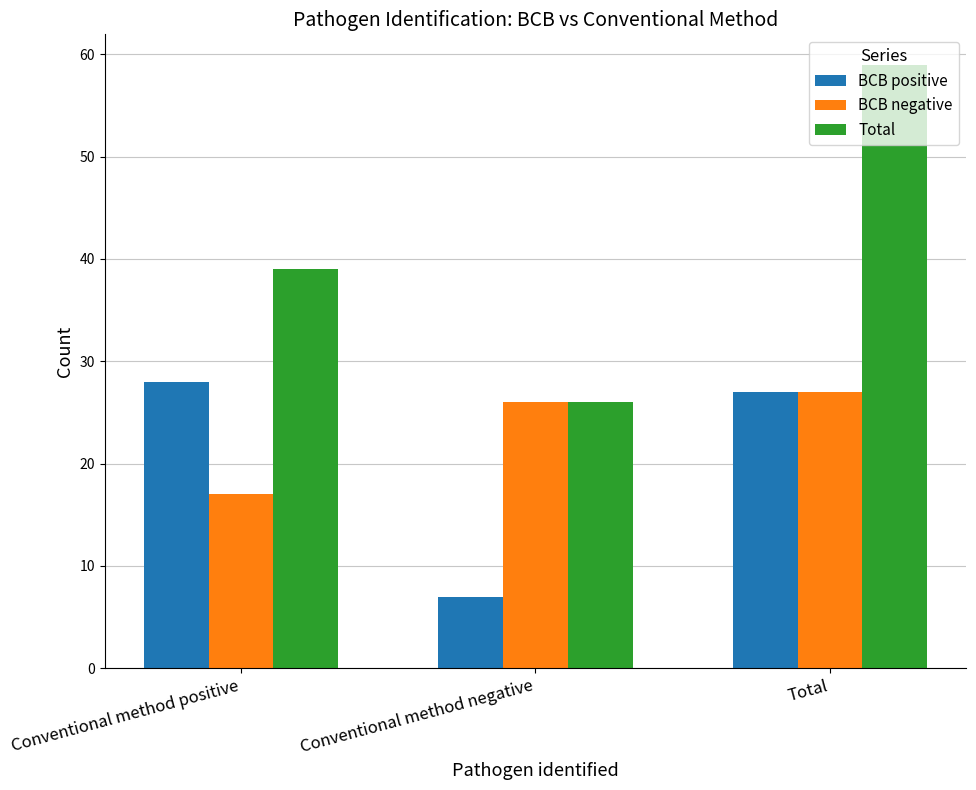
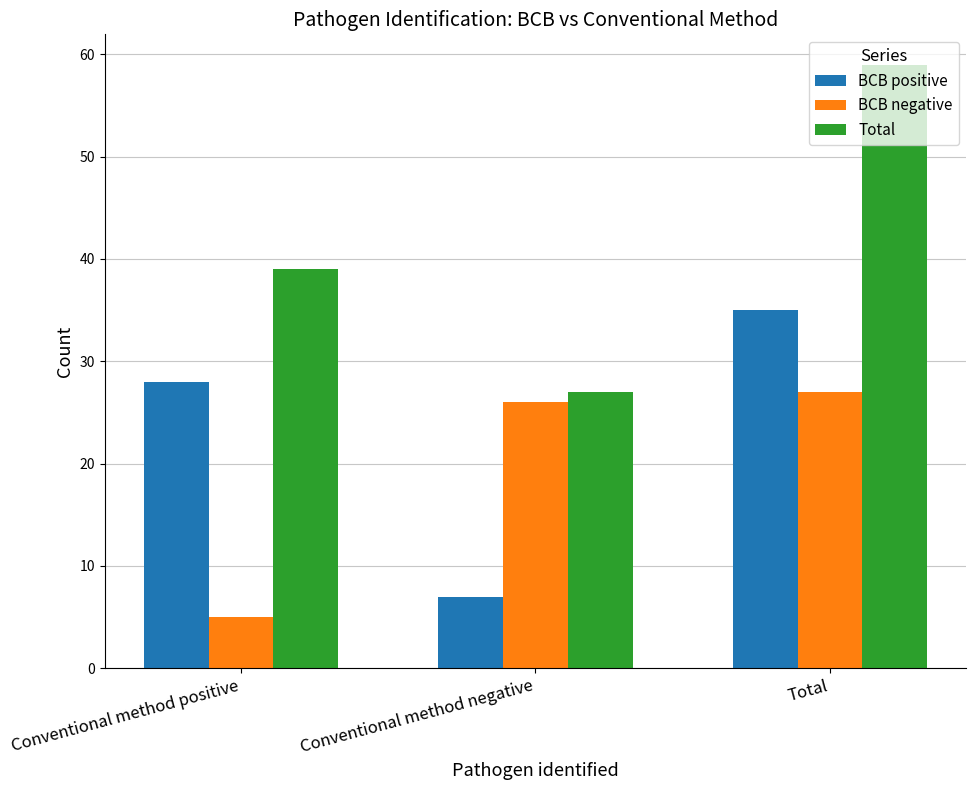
BCB negative, Conventional method positive: 17 -> 5
Total, Conventional method negative: 26 -> 27
BCB positive, Total: 27 -> 35
